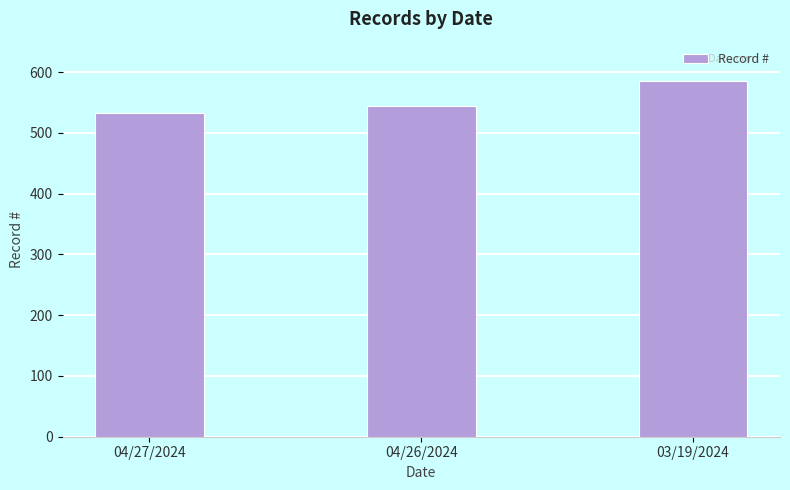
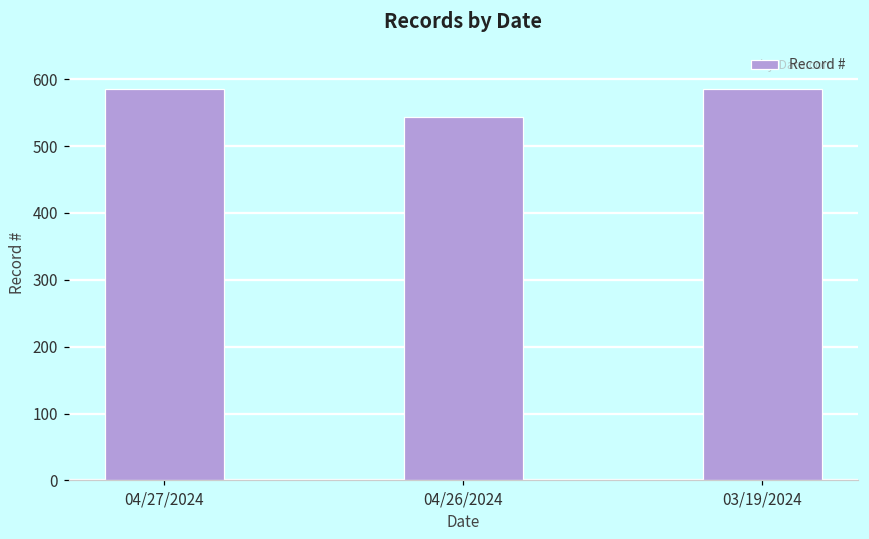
04/27/2024: 530 -> 590
